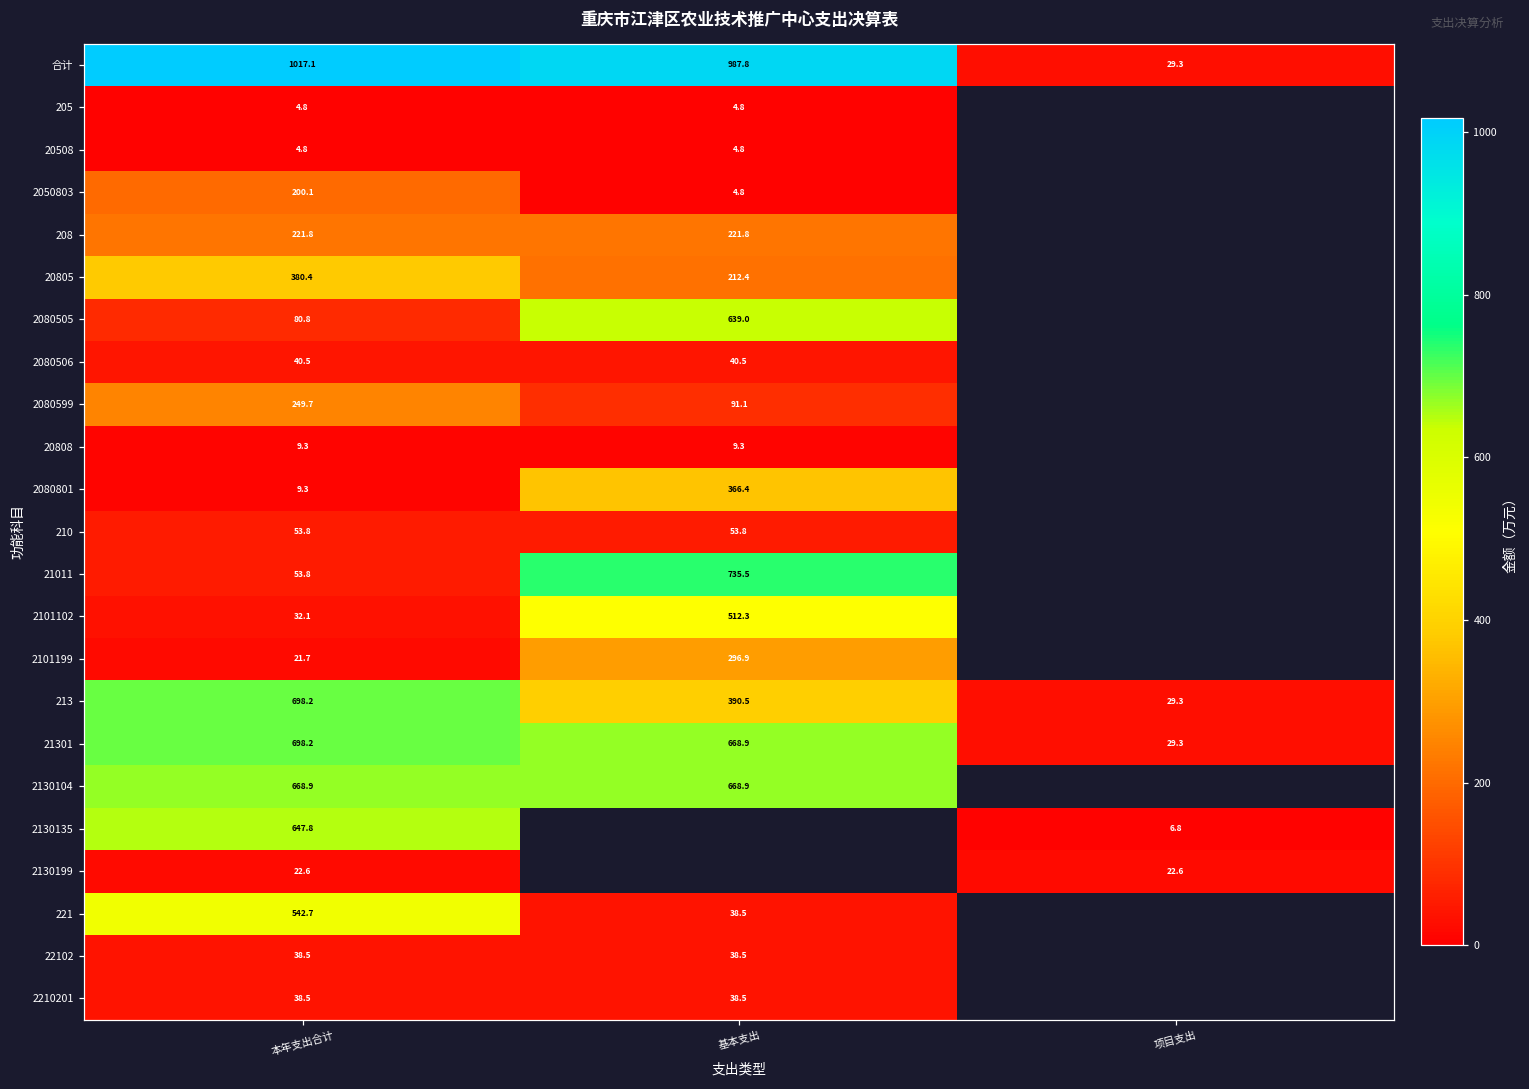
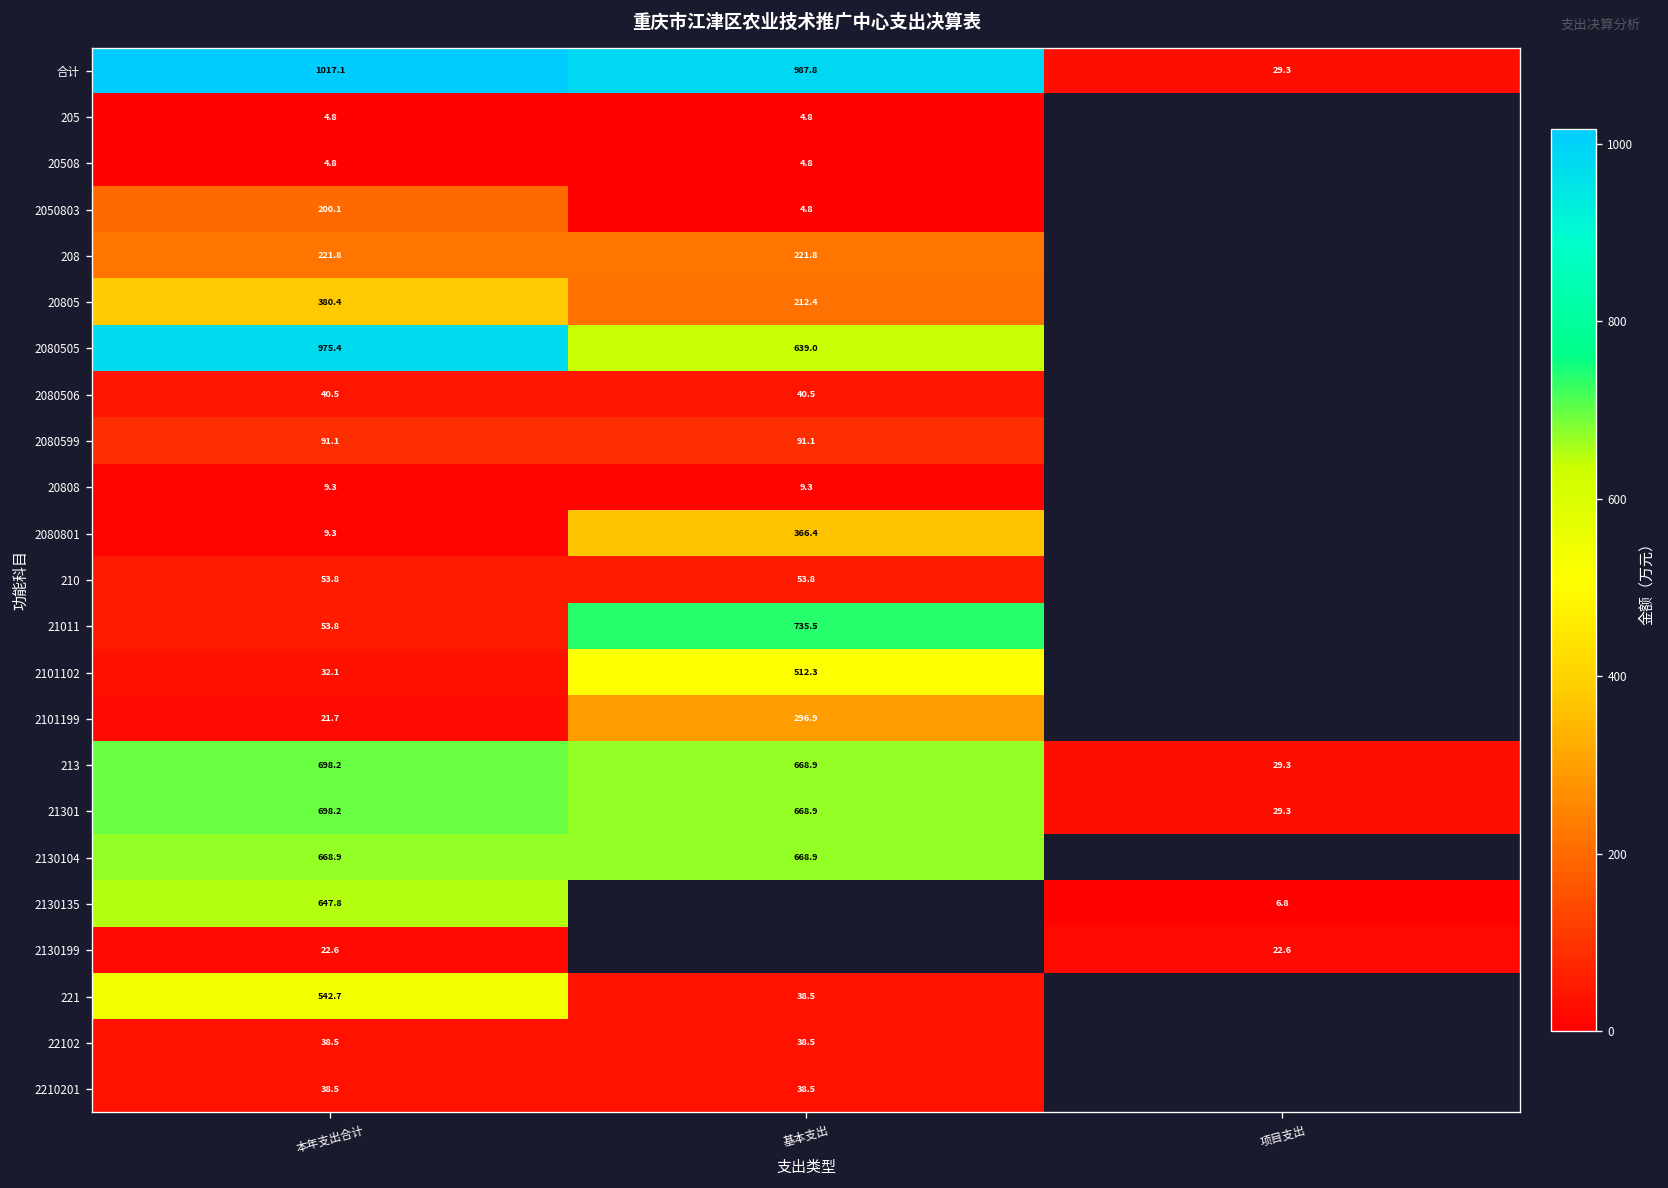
2080505, 本年支出合计: 80.8 -> 975.4
2080599, 本年支出合计: 249.7 -> 91.1
213, 基本支出: 390.5 -> 668.9
